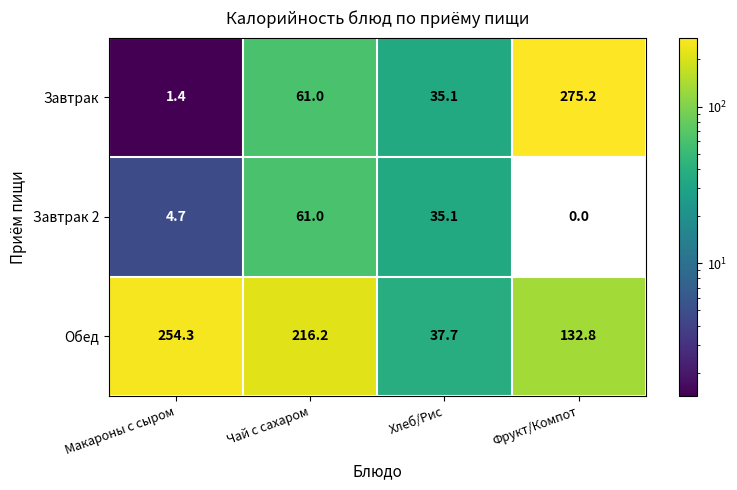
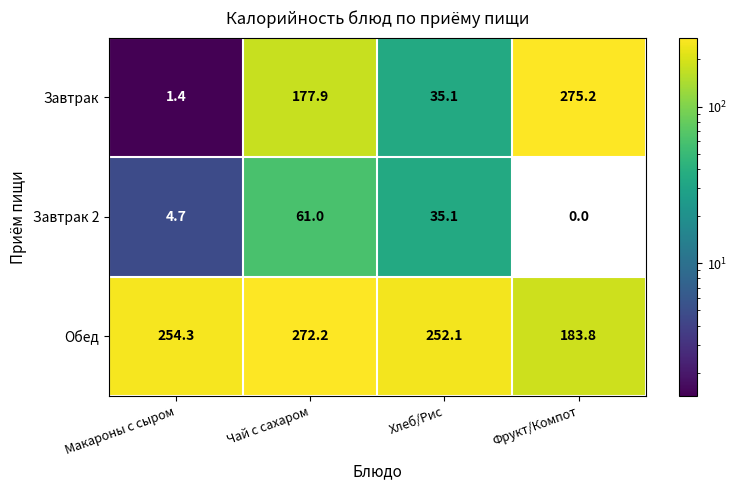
Завтрак, Чай с сахаром: 61.0 -> 177.9
Обед, Чай с сахаром: 216.2 -> 272.2
Обед, Хлеб/Рис: 37.7 -> 252.1
Обед, Фрукт/Компот: 132.8 -> 183.8
